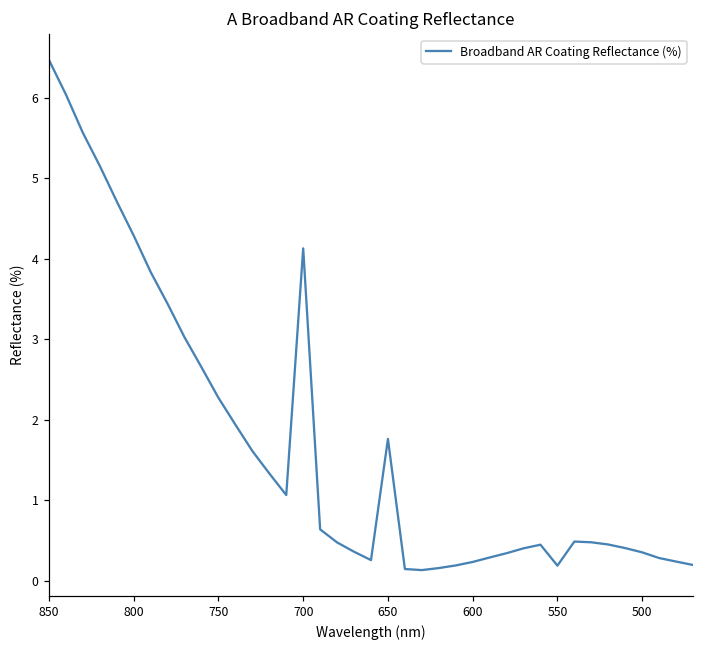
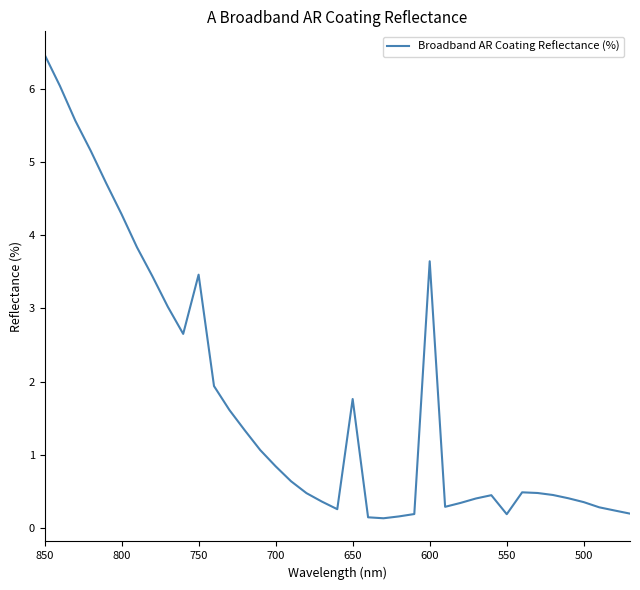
750: 2.3 -> 3.5
700: 4.1 -> 0.8
600: 0.2 -> 3.6
